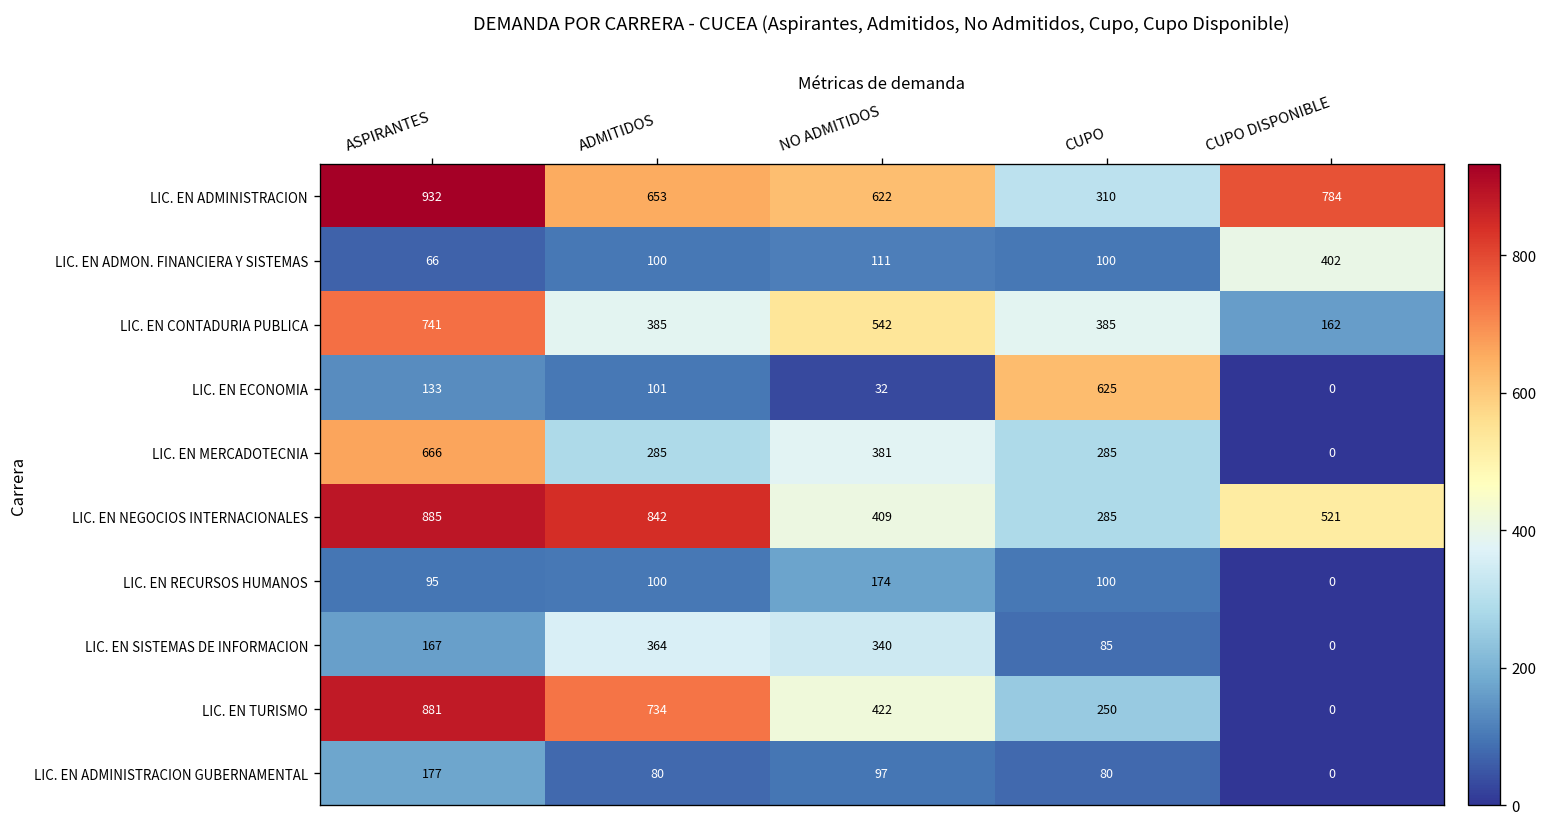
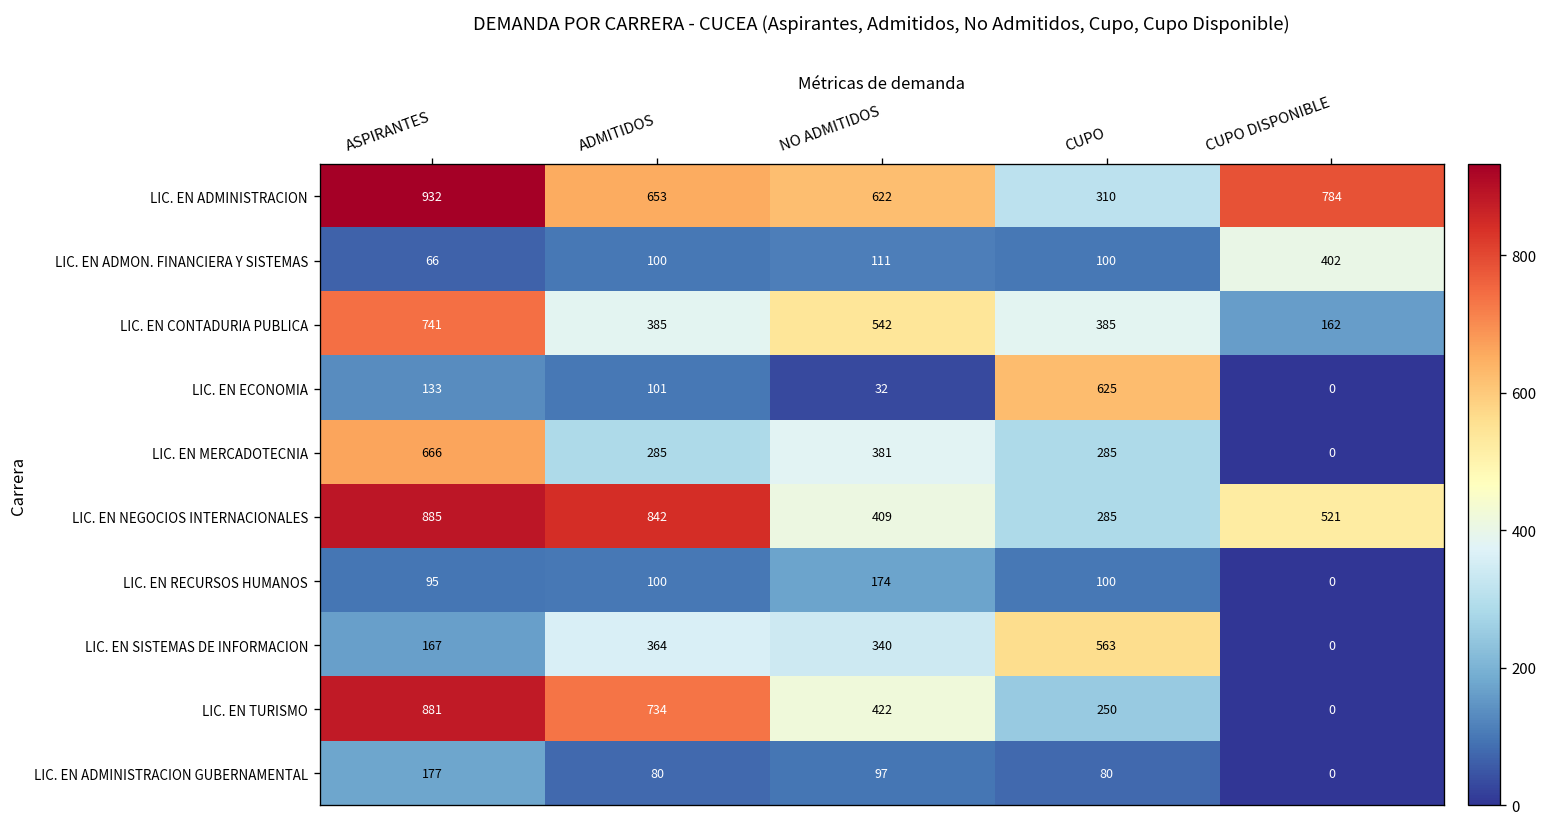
LIC. EN SISTEMAS DE INFORMACION, CUPO: 85 -> 563
